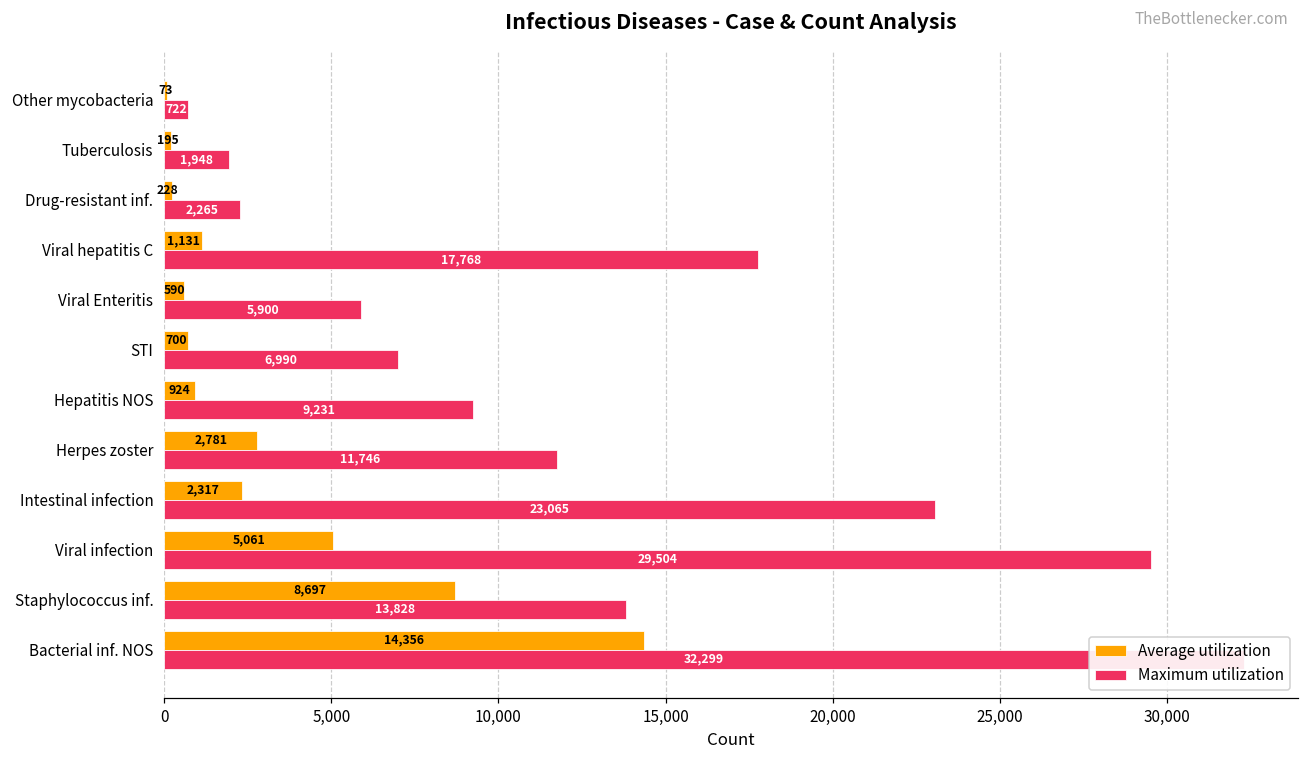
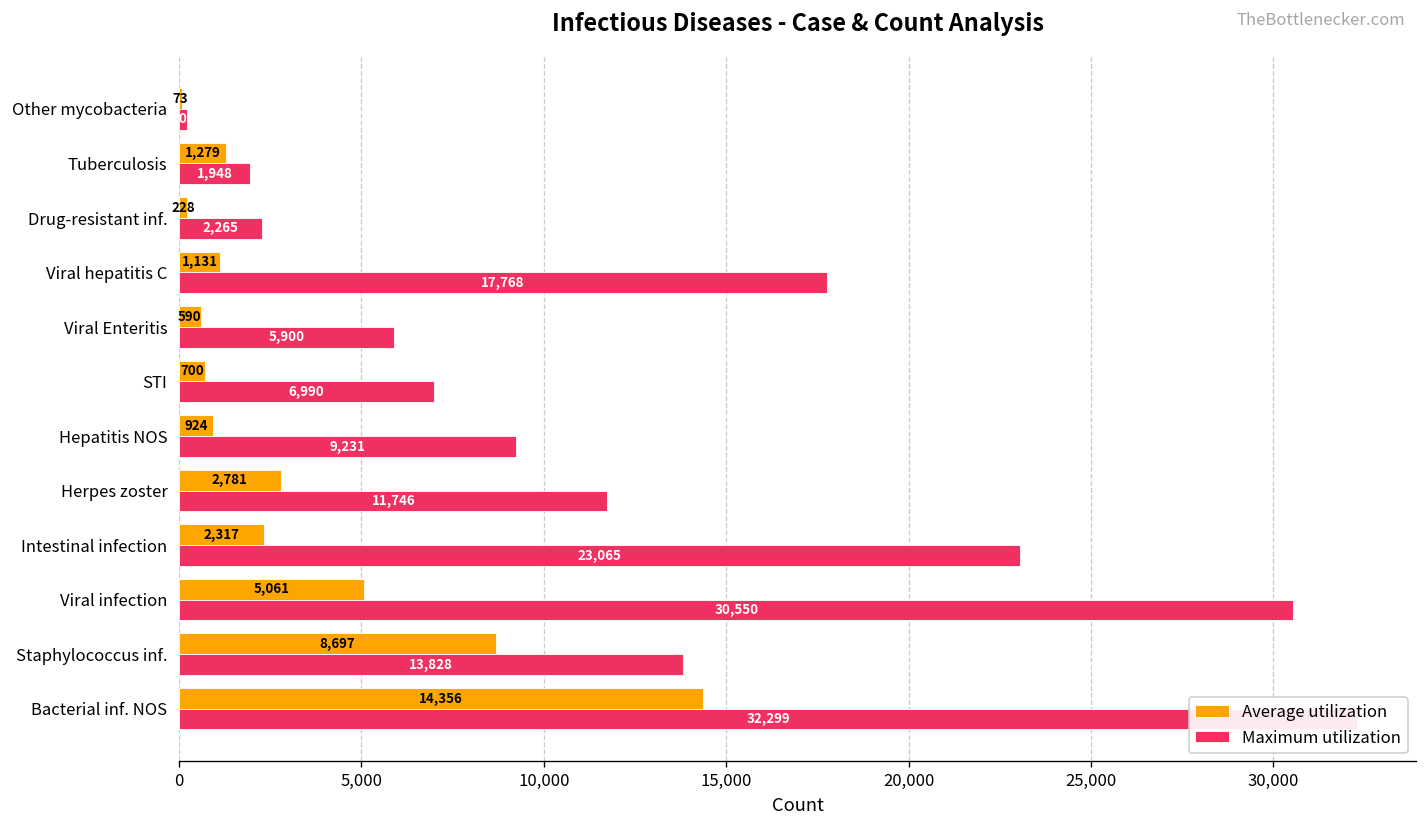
Maximum utilization, Other mycobacteria: 700 -> 200
Average utilization, Tuberculosis: 195 -> 1,279
Maximum utilization, Viral infection: 29,504 -> 30,550
